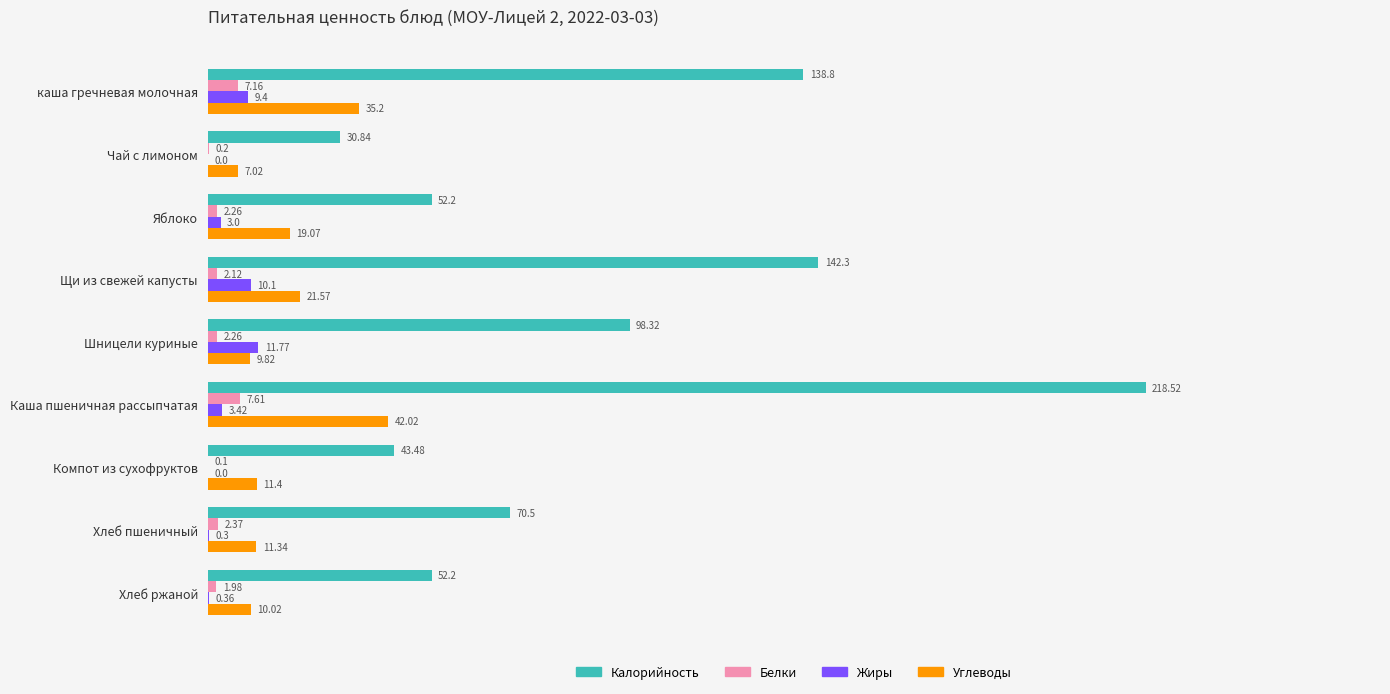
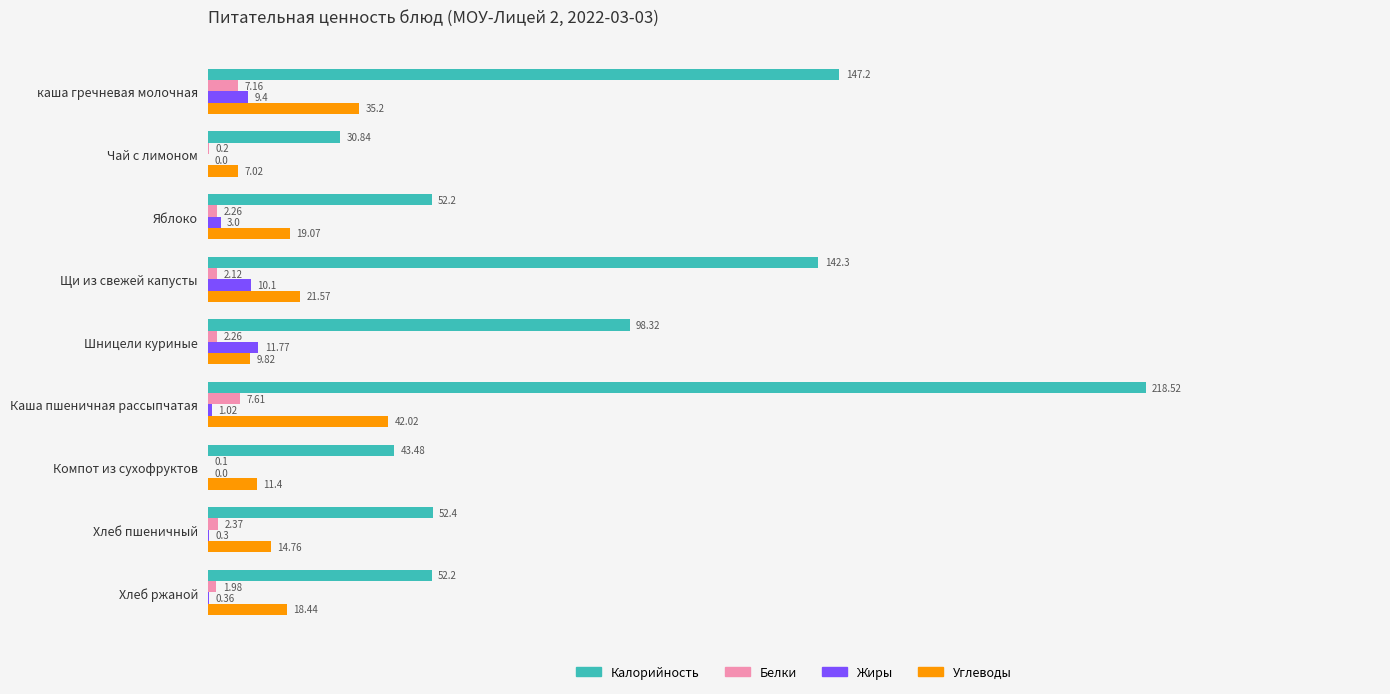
Калорийность, каша гречневая молочная: 138.8 -> 147.2
Жиры, Каша пшеничная рассыпчатая: 3.42 -> 1.02
Калорийность, Хлеб пшеничный: 70.5 -> 52.4
Углеводы, Хлеб пшеничный: 11.34 -> 14.76
Углеводы, Хлеб ржаной: 10.02 -> 18.44
